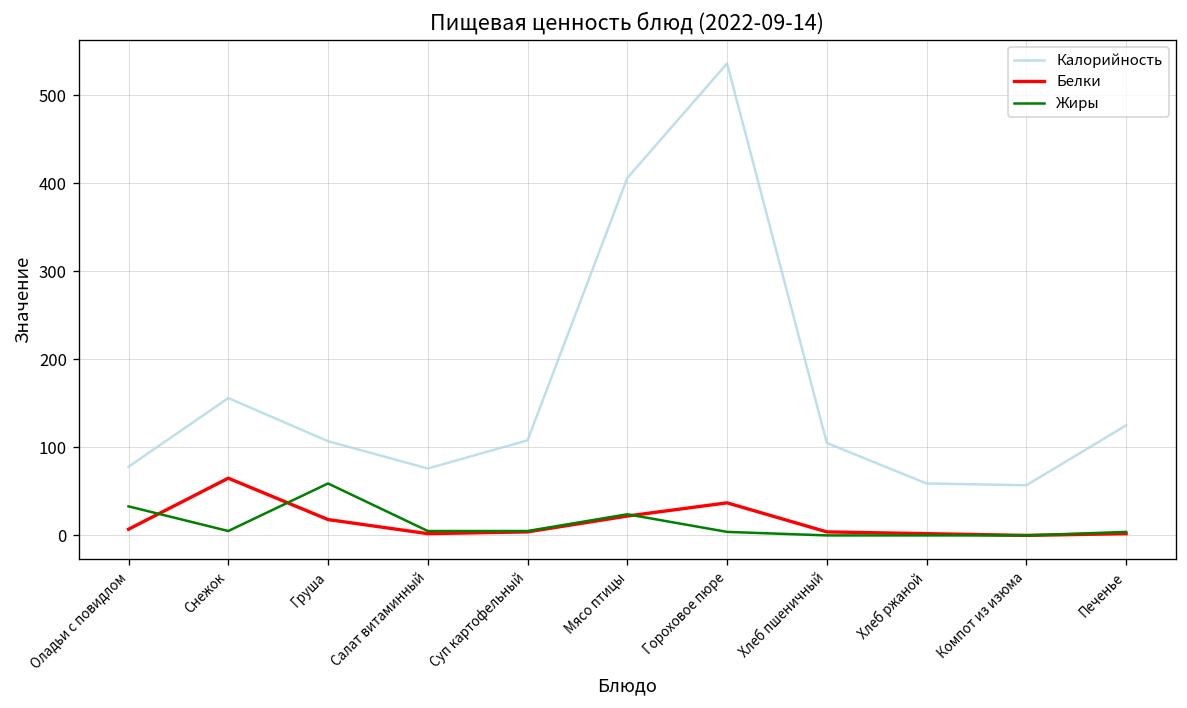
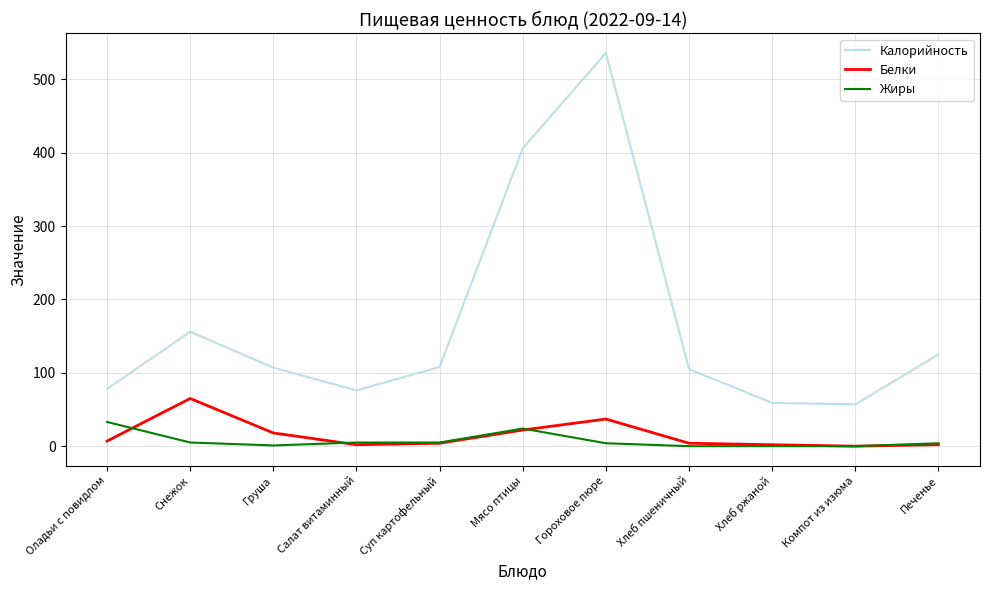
Жиры, Груша: 60 -> 0
